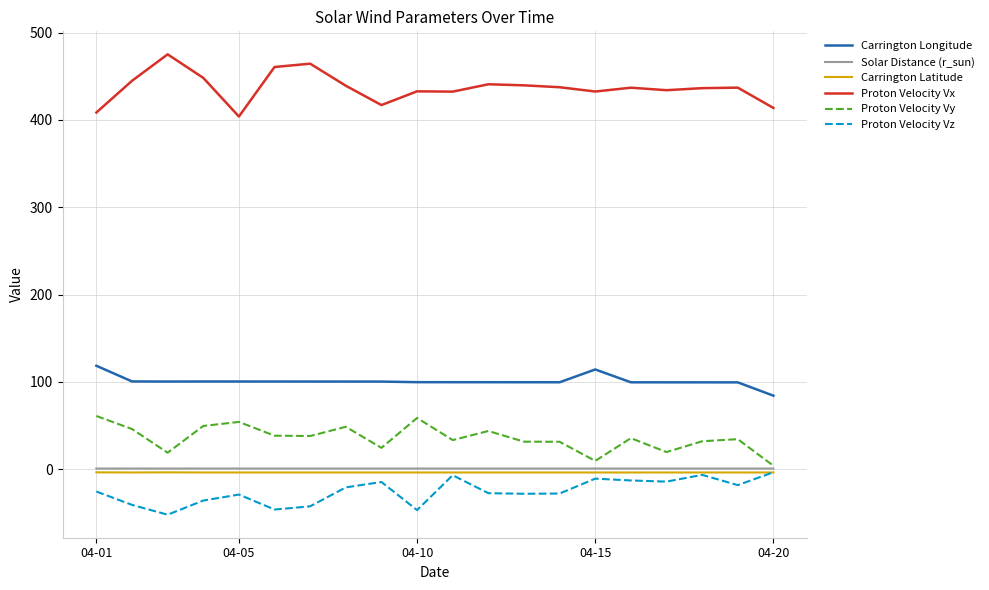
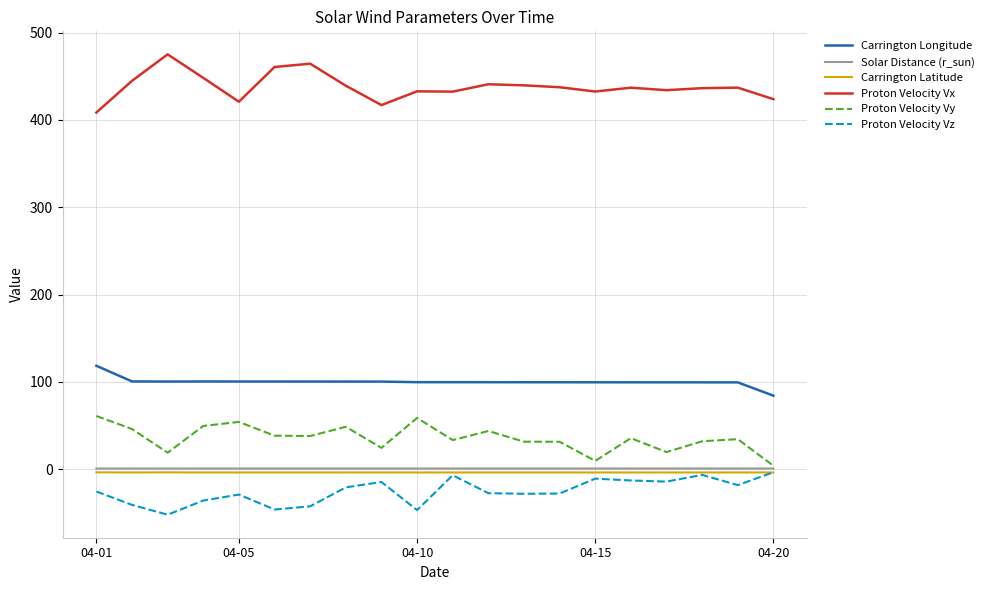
Proton Velocity Vx, 04-05: 400 -> 420
Carrington Longitude, 04-15: 110 -> 100
Proton Velocity Vx, 04-20: 410 -> 420
